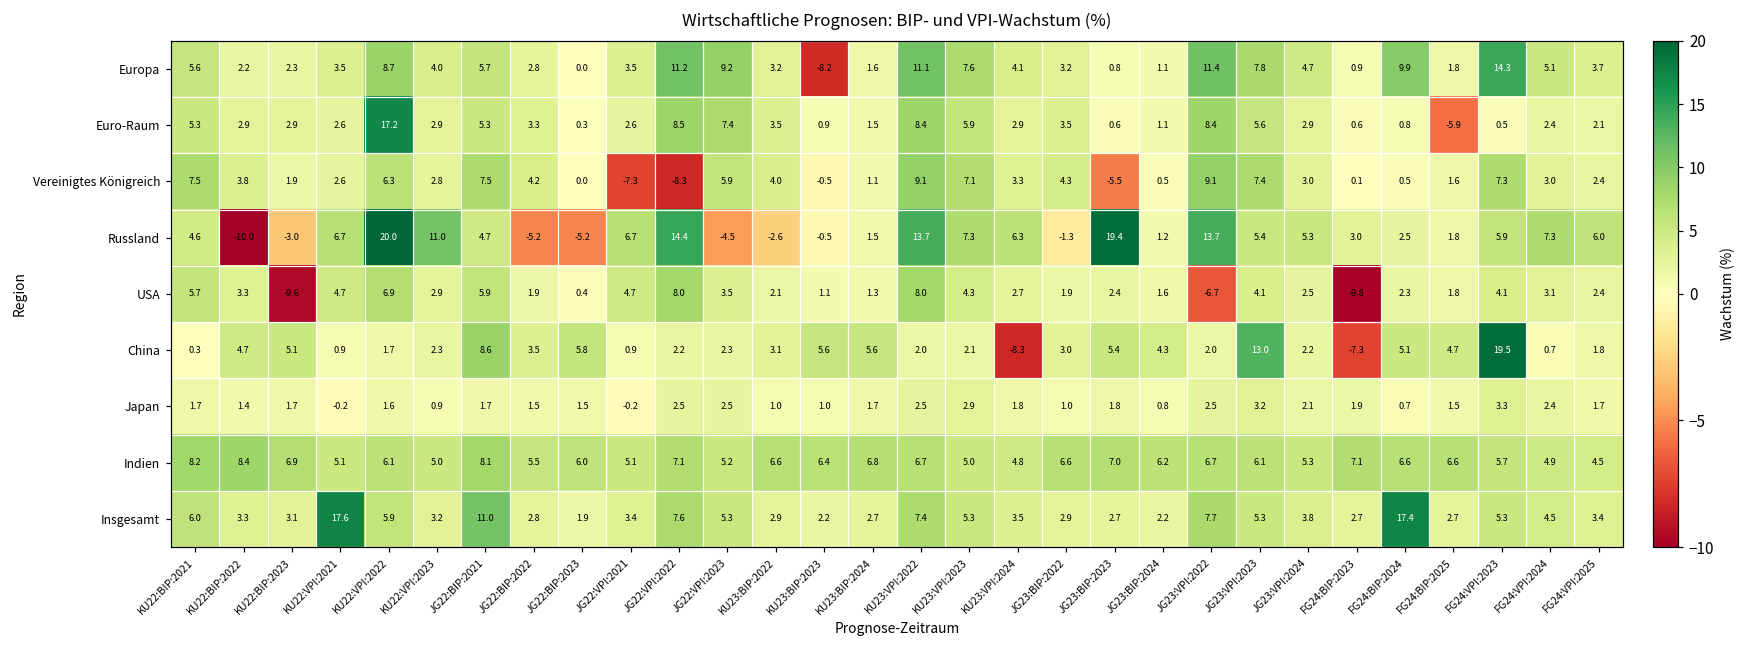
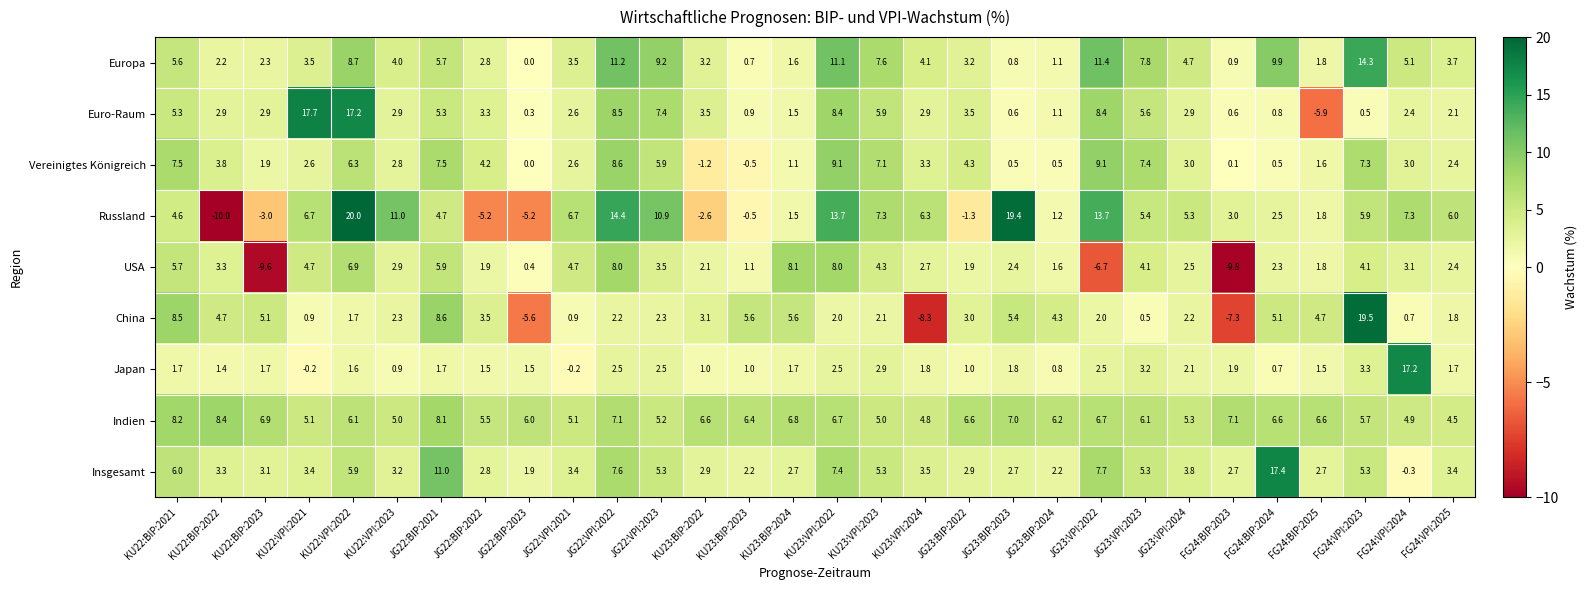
Europa, KU23:BIP:2023: -8.2 -> 0.7
Euro-Raum, KU22:VPI:2021: 2.6 -> 17.7
Vereinigtes Königreich, JG22:VPI:2021: -7.3 -> 2.6
Vereinigtes Königreich, JG22:VPI:2022: -8.3 -> 8.6
Vereinigtes Königreich, KU23:BIP:2022: 4.0 -> -1.2
Vereinigtes Königreich, JG23:BIP:2023: -5.5 -> 0.5
Russland, JG22:VPI:2023: -4.5 -> 10.9
USA, KU23:BIP:2024: 1.3 -> 8.1
China, KU22:BIP:2021: 0.3 -> 8.5
China, JG22:BIP:2023: 5.8 -> -5.6
China, JG23:VPI:2023: 13.0 -> 0.5
Japan, FG24:VPI:2024: 2.4 -> 17.2
Insgesamt, KU22:VPI:2021: 17.6 -> 3.4
Insgesamt, FG24:VPI:2024: 4.5 -> -0.3
